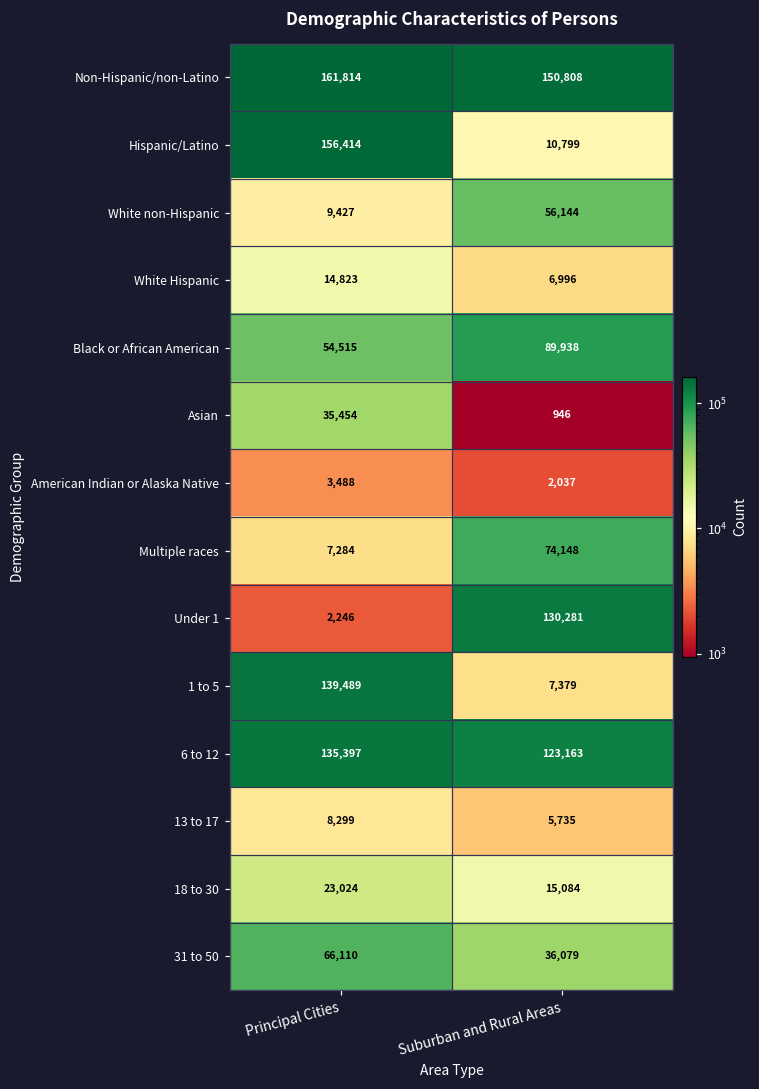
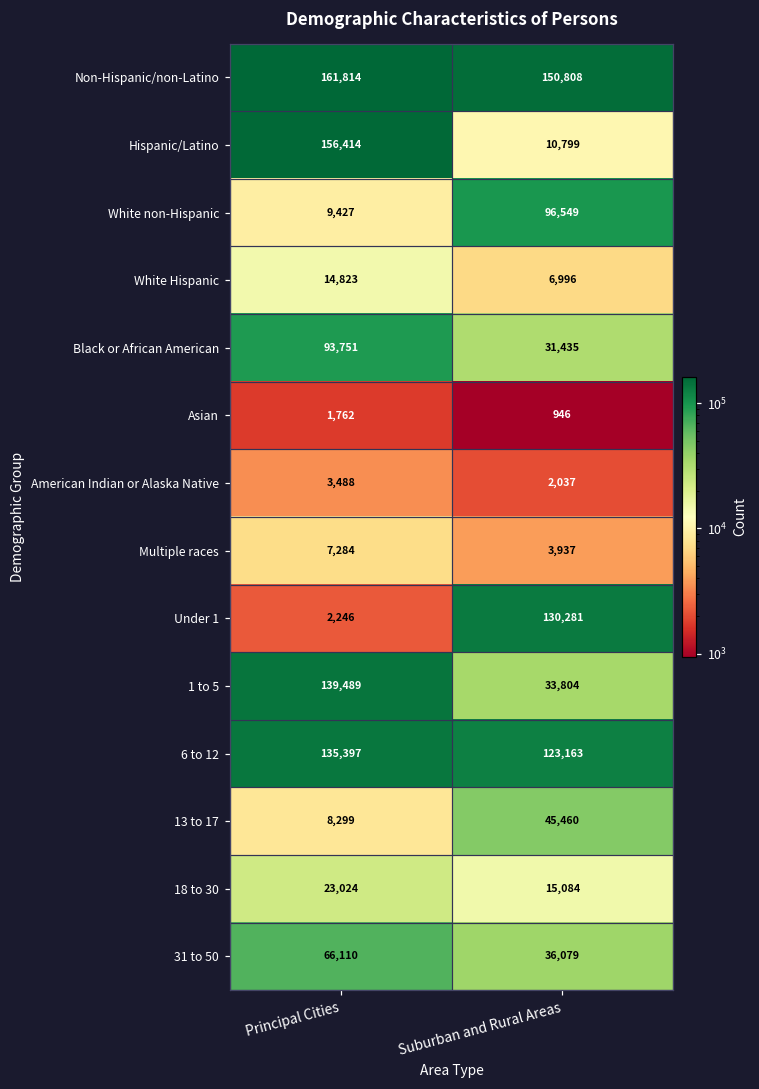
White non-Hispanic, Suburban and Rural Areas: 56,144 -> 96,549
Black or African American, Principal Cities: 54,515 -> 93,751
Black or African American, Suburban and Rural Areas: 89,938 -> 31,435
Asian, Principal Cities: 35,454 -> 1,762
Multiple races, Suburban and Rural Areas: 74,148 -> 3,937
1 to 5, Suburban and Rural Areas: 7,379 -> 33,804
13 to 17, Suburban and Rural Areas: 5,735 -> 45,460
